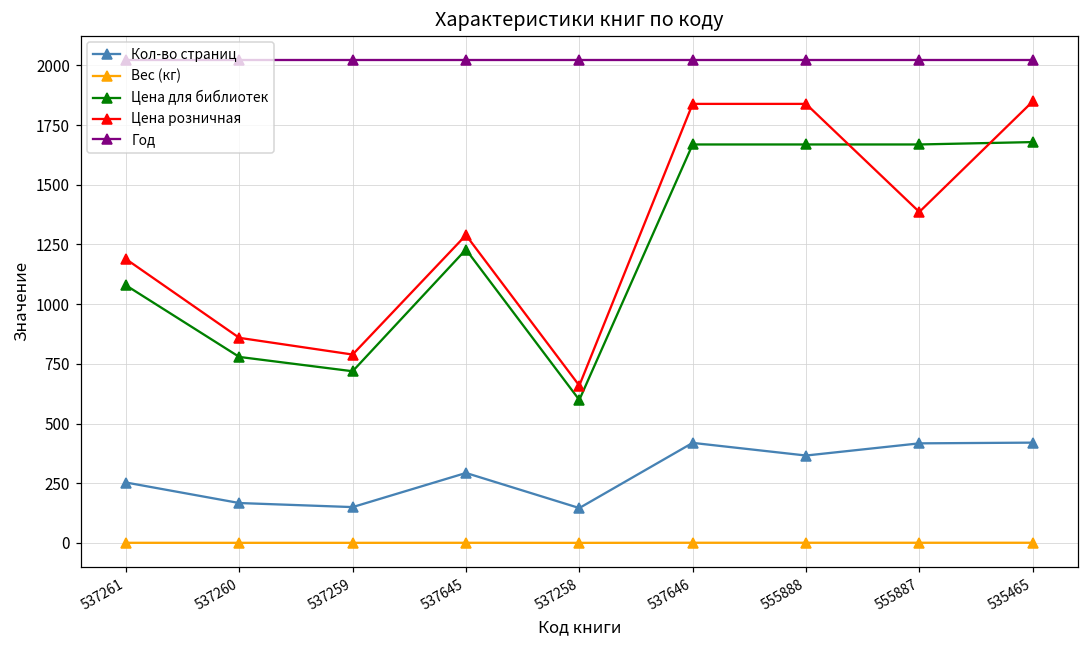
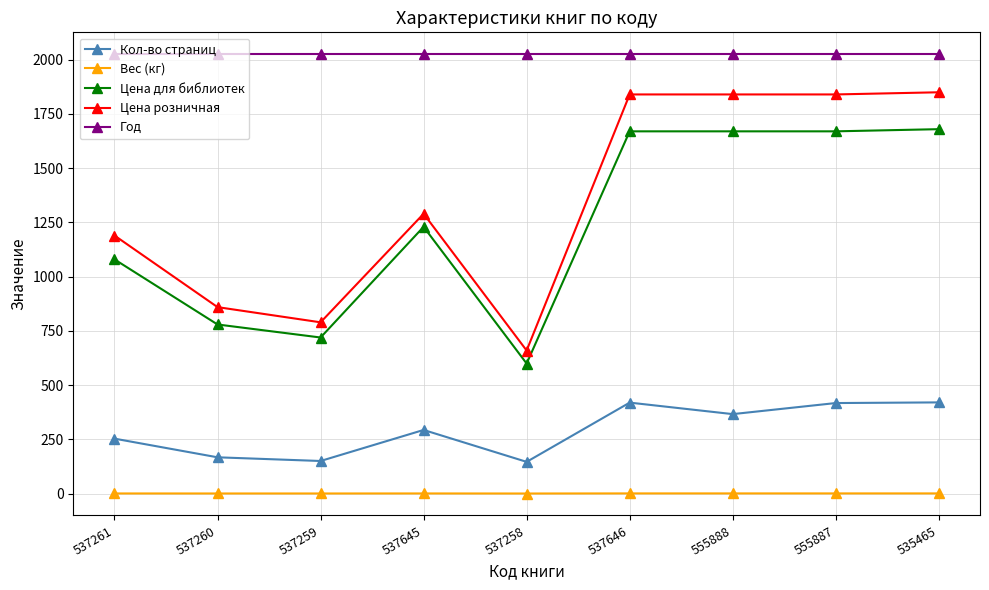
Цена розничная, 555887: 1390 -> 1840
